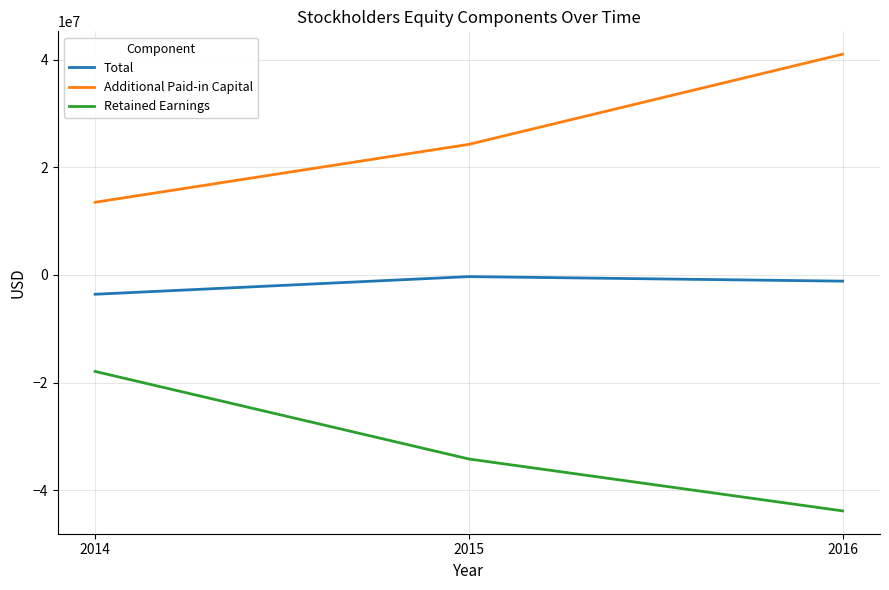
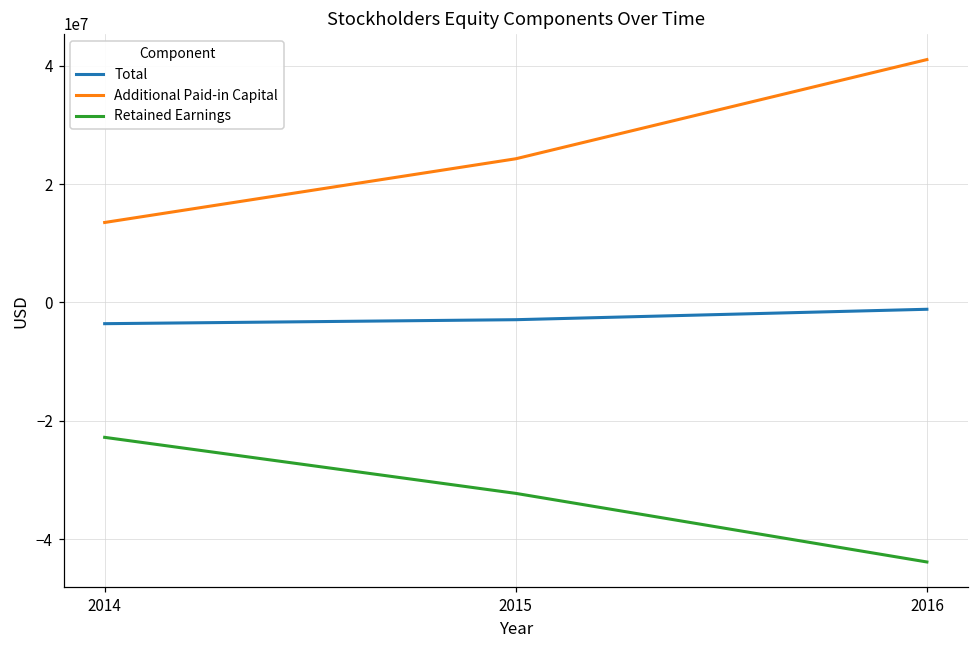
Retained Earnings, 2014: -18000000 -> -23000000
Total, 2015: 0 -> -3000000
Retained Earnings, 2015: -34000000 -> -32000000
